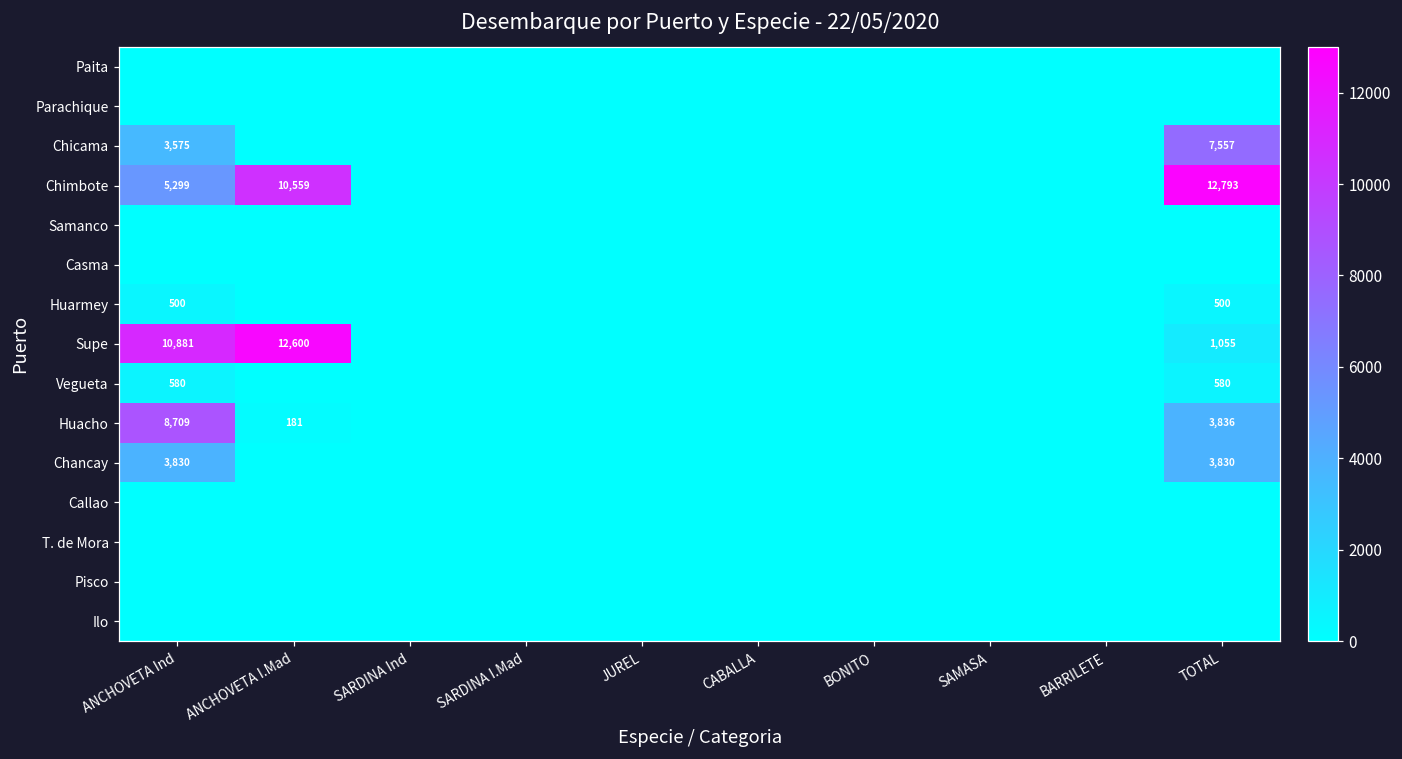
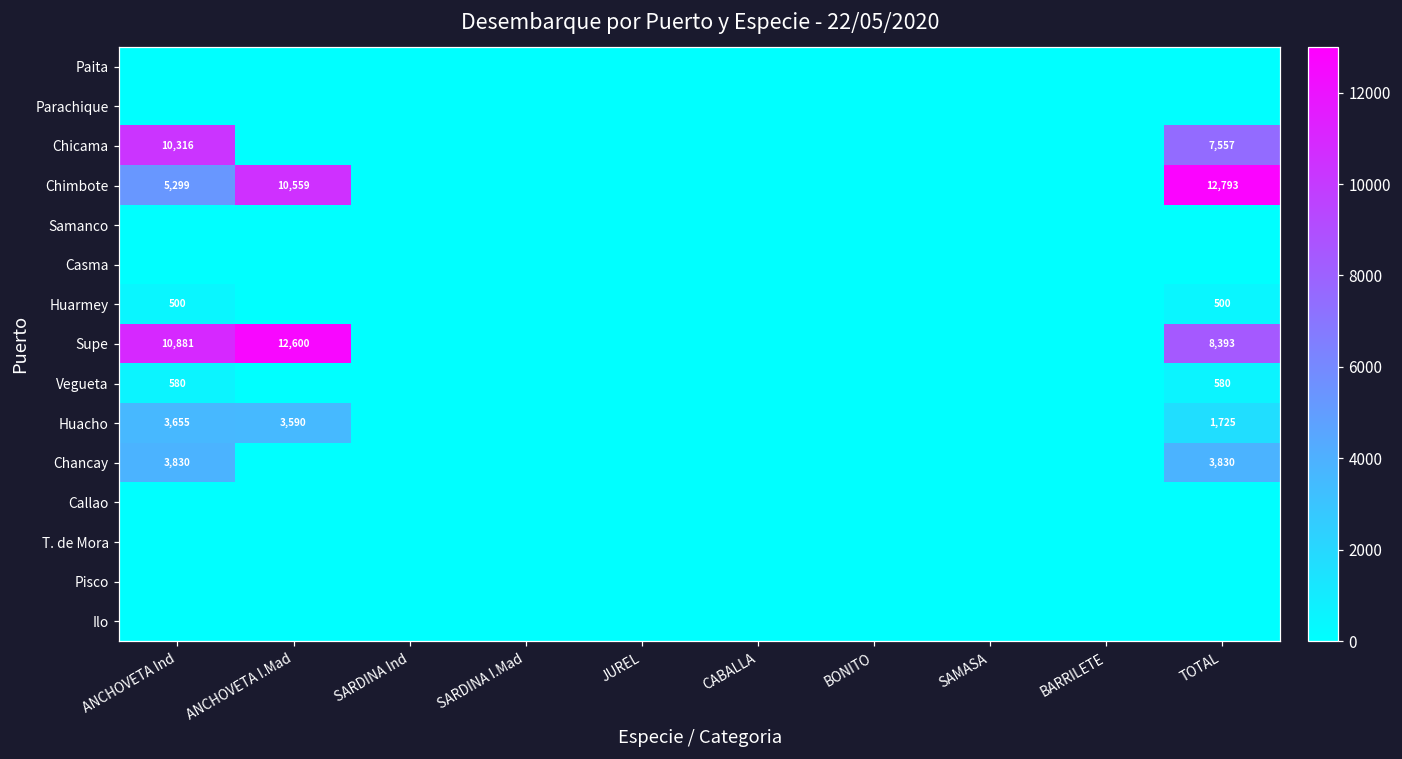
Chicama, ANCHOVETA Ind: 3,575 -> 10,316
Supe, TOTAL: 1,055 -> 8,393
Huacho, ANCHOVETA Ind: 8,709 -> 3,655
Huacho, ANCHOVETA I.Mad: 181 -> 3,590
Huacho, TOTAL: 3,836 -> 1,725
